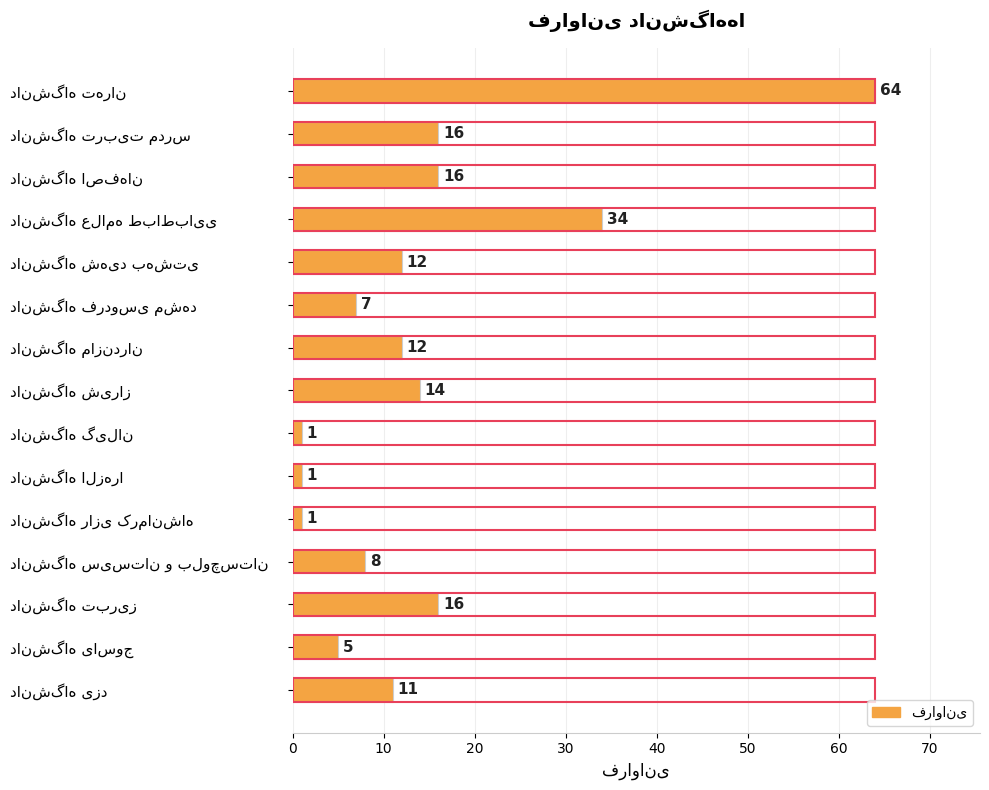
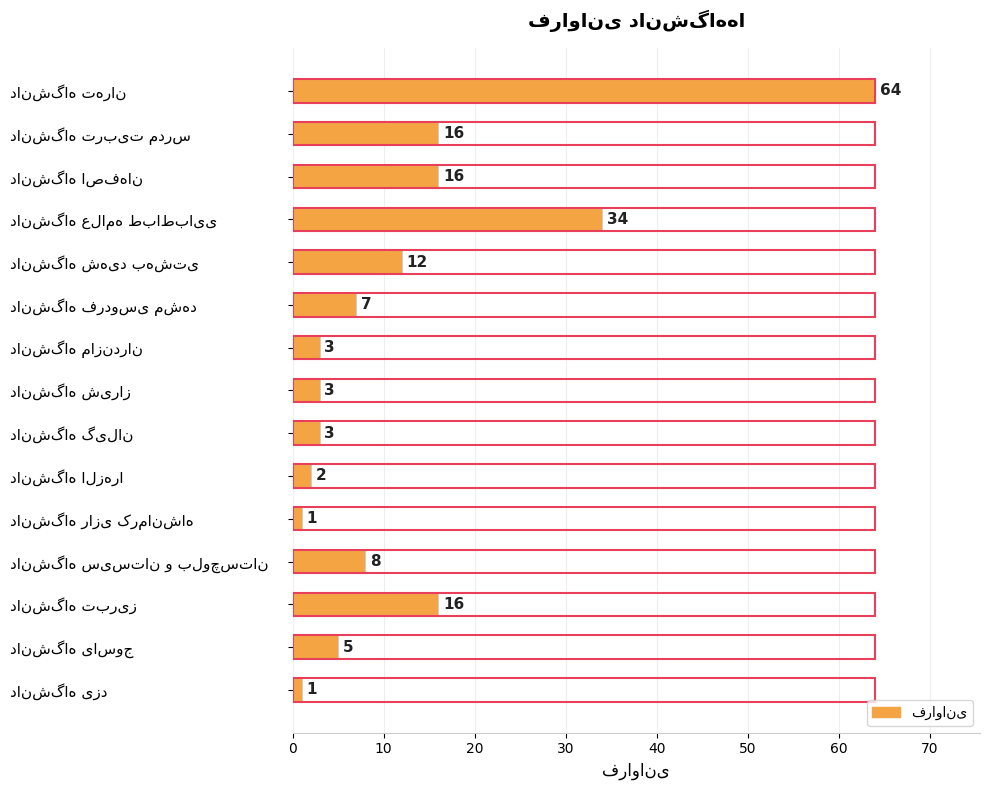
فراوانی, دانشگاه مازندران: 12 -> 3
فراوانی, دانشگاه شیراز: 14 -> 3
فراوانی, دانشگاه گیلان: 1 -> 3
فراوانی, دانشگاه الزهرا: 1 -> 2
فراوانی, دانشگاه یزد: 11 -> 1
